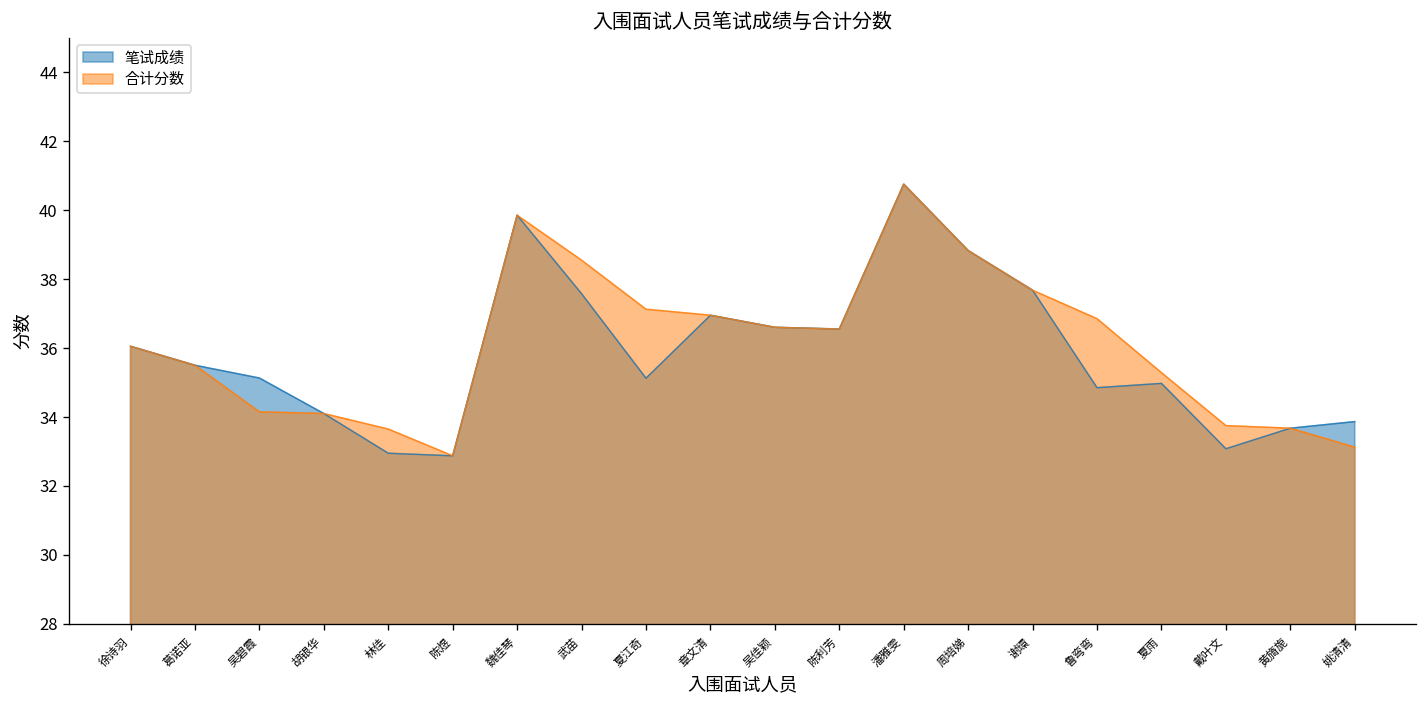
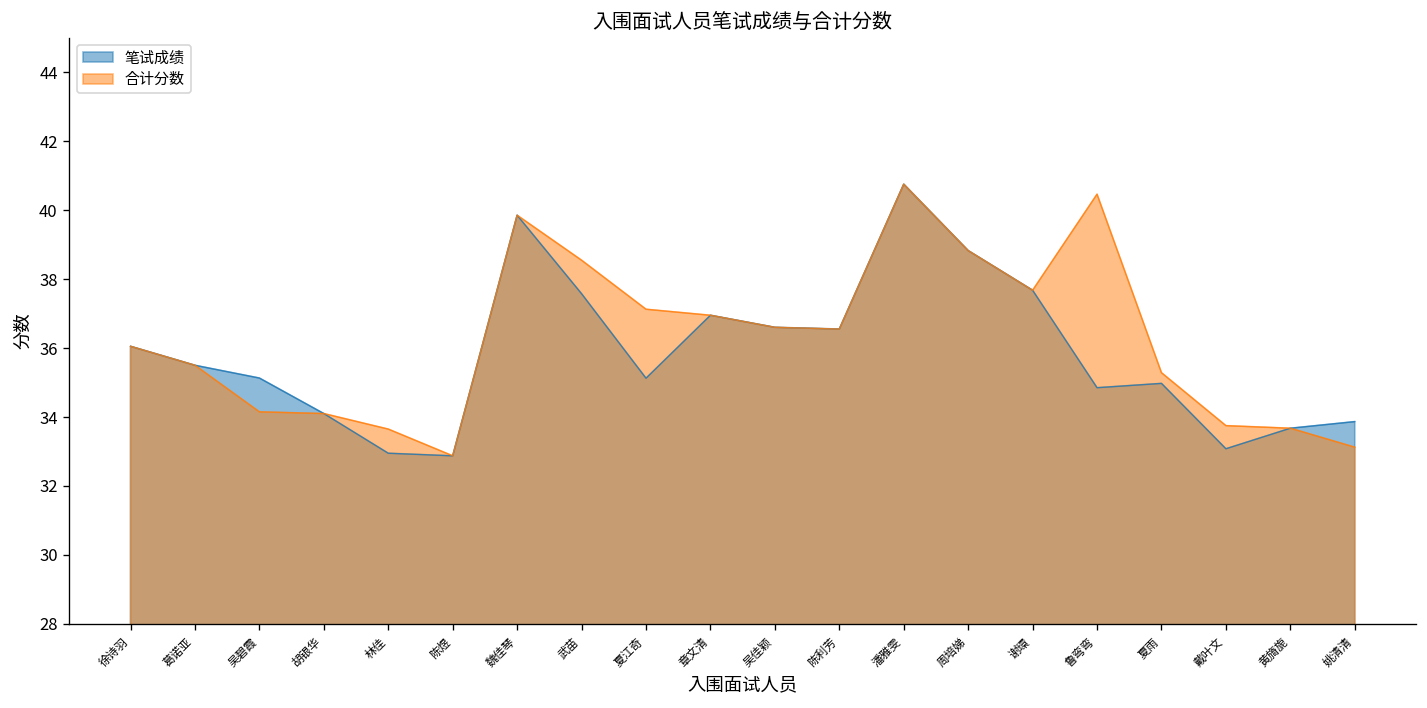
合计分数, 鲁弯弯: 36.9 -> 40.5
